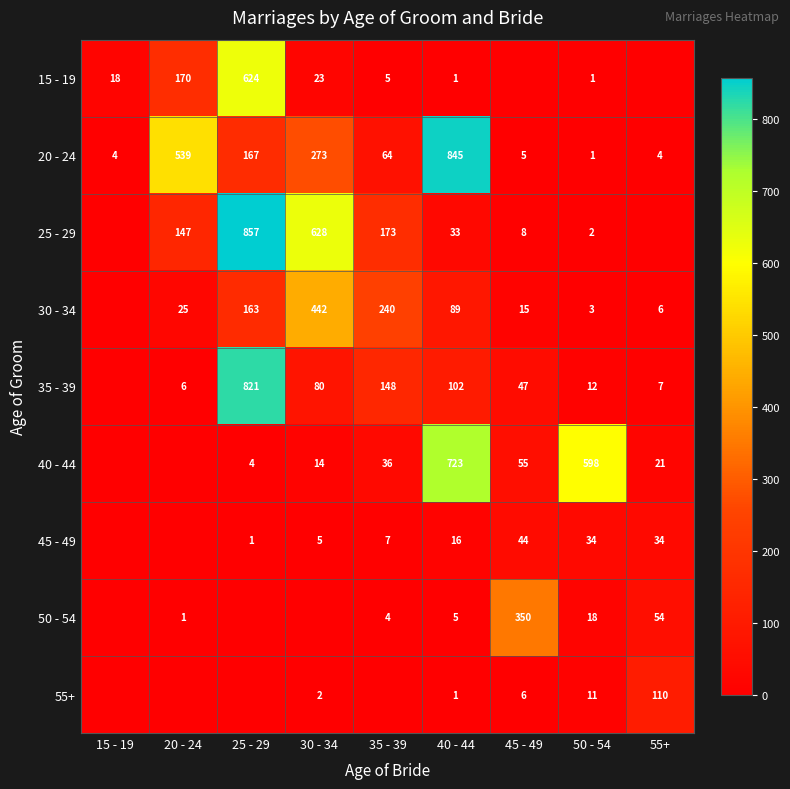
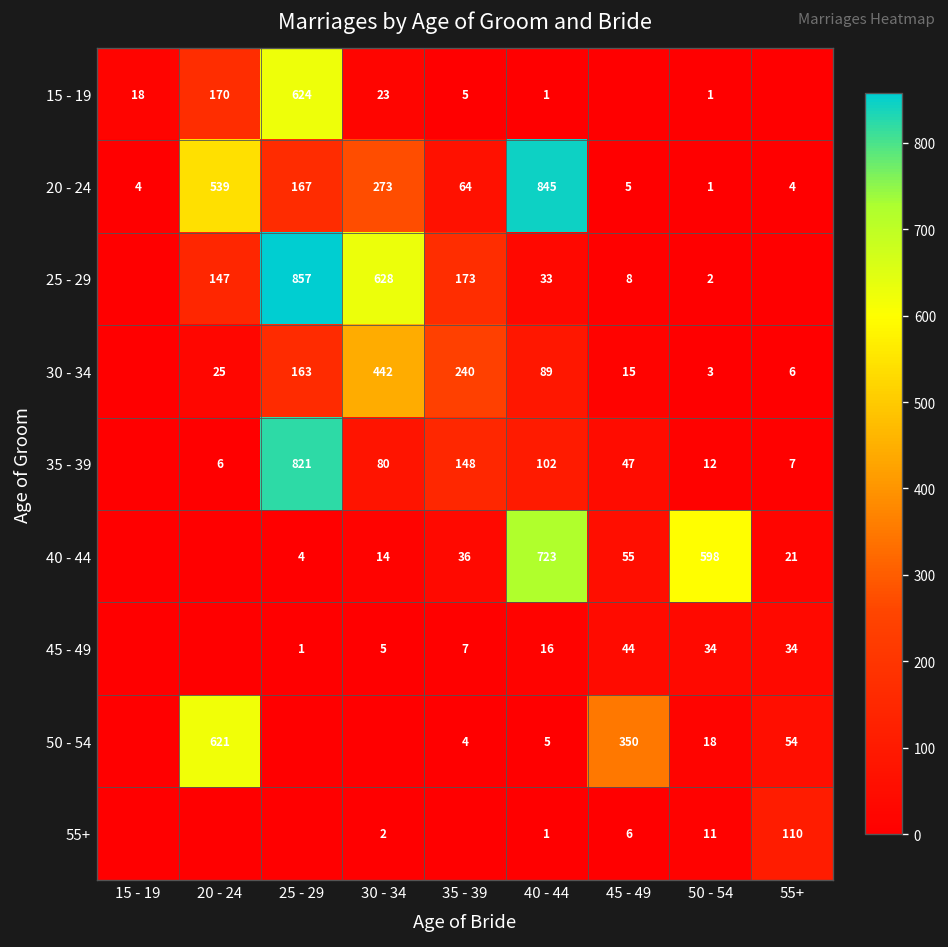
50 - 54, 20 - 24: 1 -> 621
